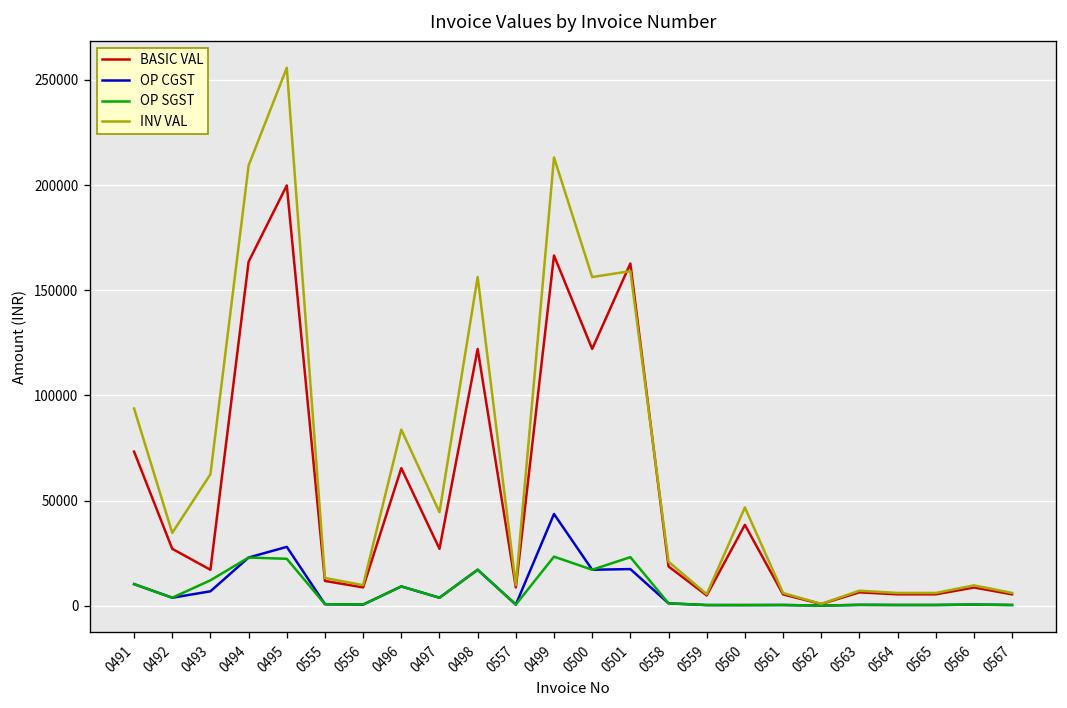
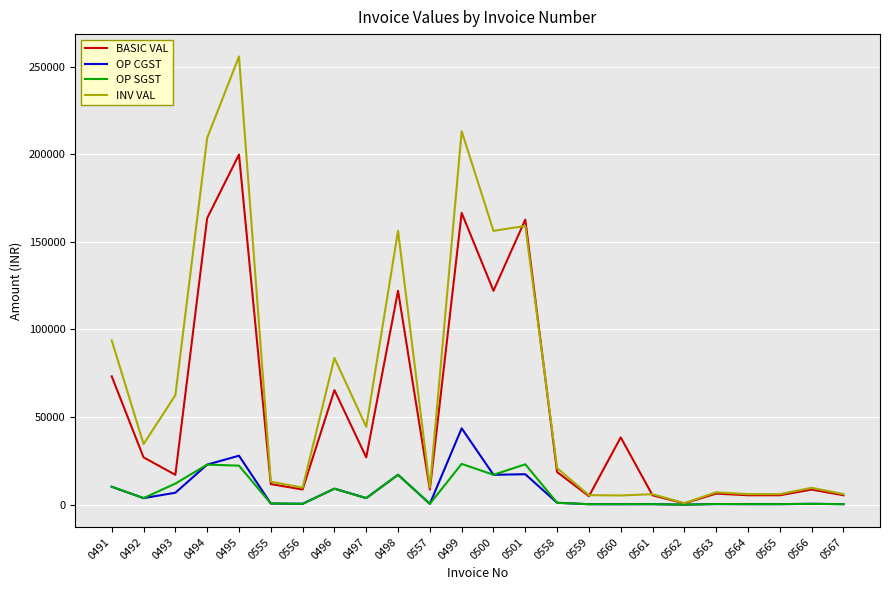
INV VAL, 0560: 47000 -> 5000
